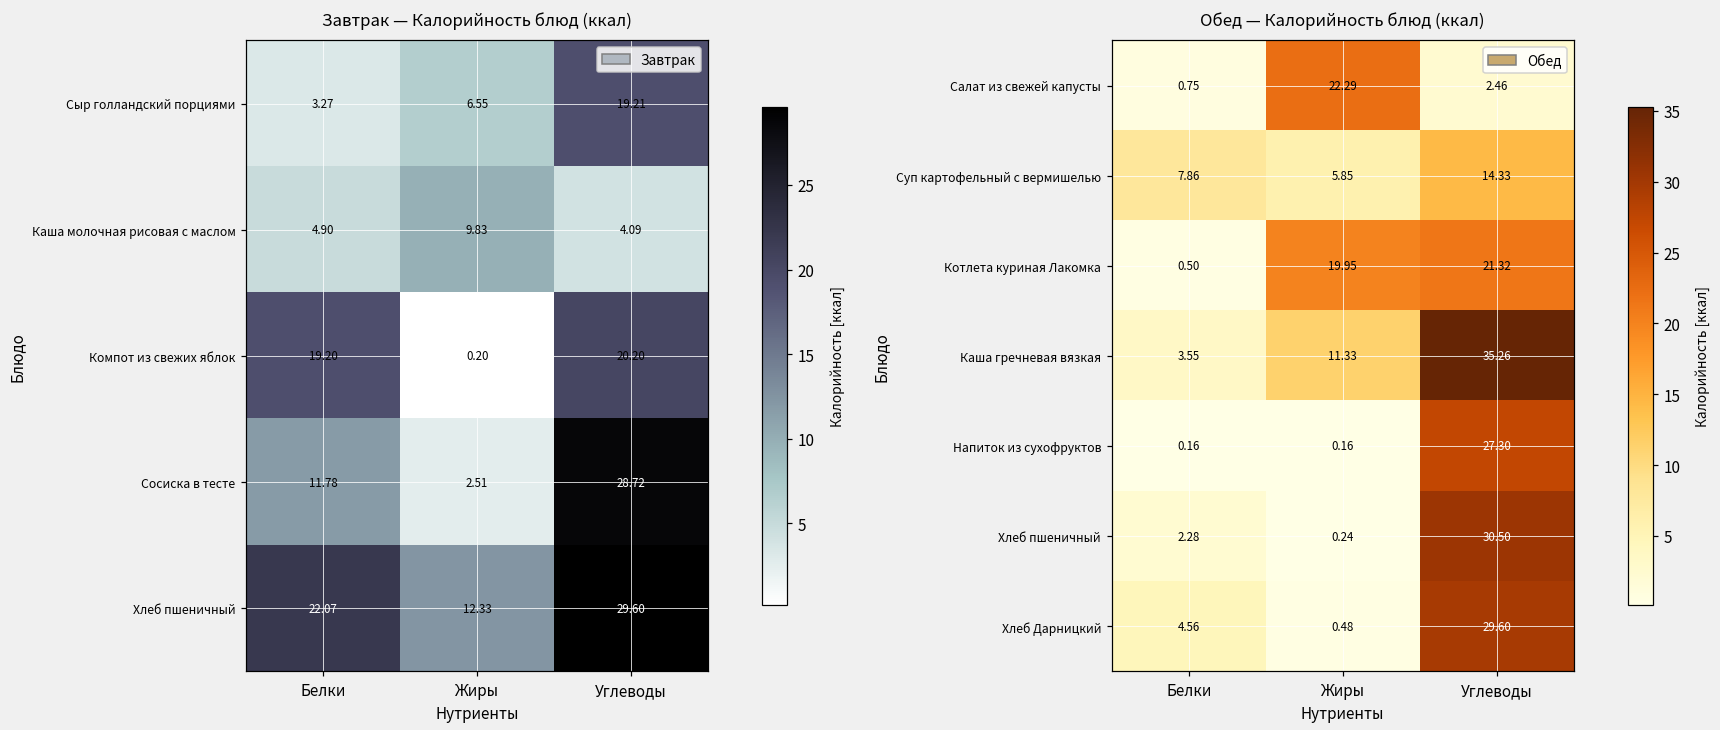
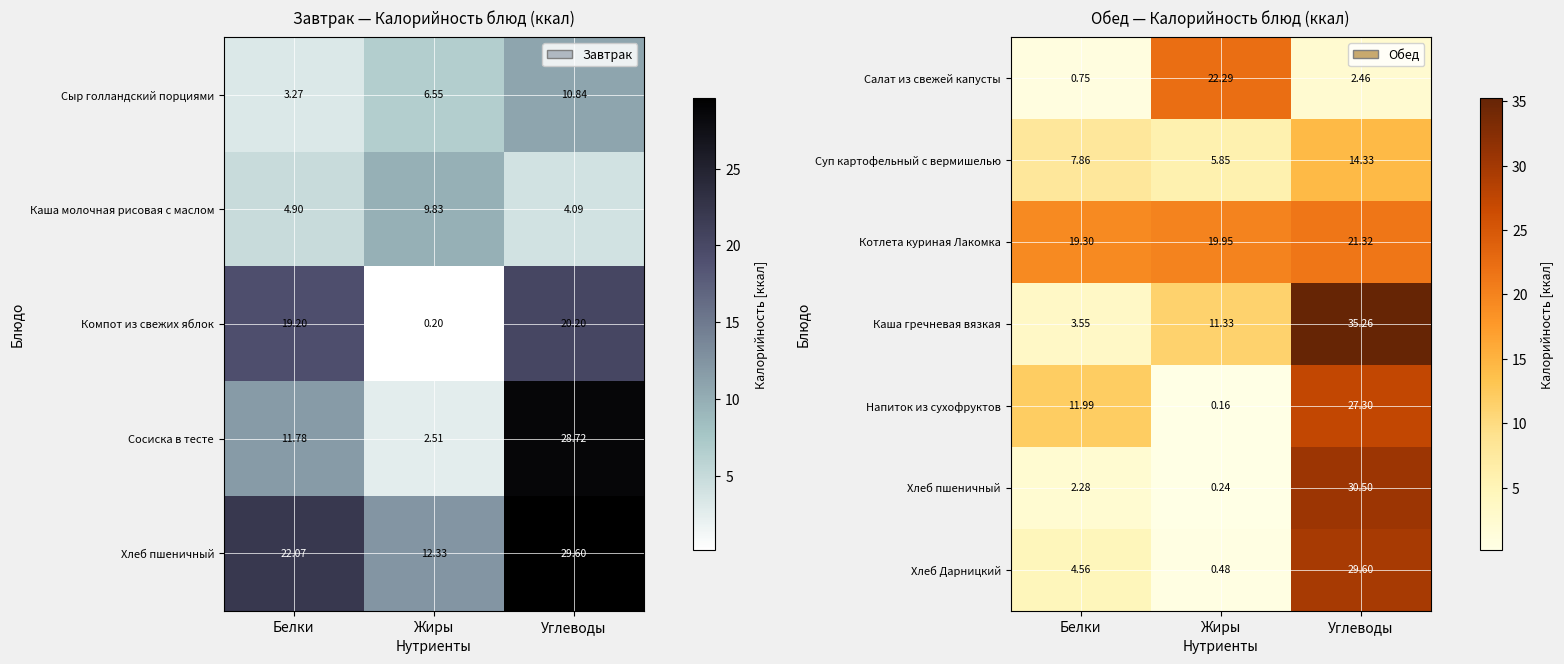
Завтрак — Калорийность блюд (ккал), Сыр голландский порциями, Углеводы: 19.21 -> 10.84
Обед — Калорийность блюд (ккал), Котлета куриная Лакомка, Белки: 0.50 -> 19.30
Обед — Калорийность блюд (ккал), Напиток из сухофруктов, Белки: 0.16 -> 11.99
